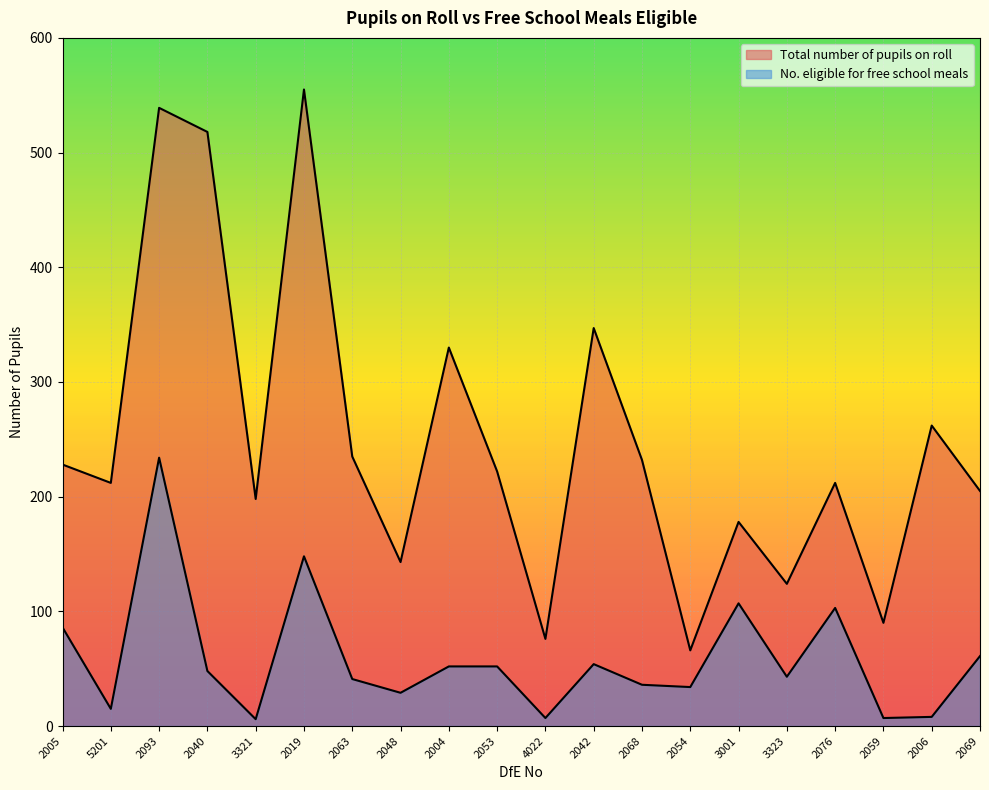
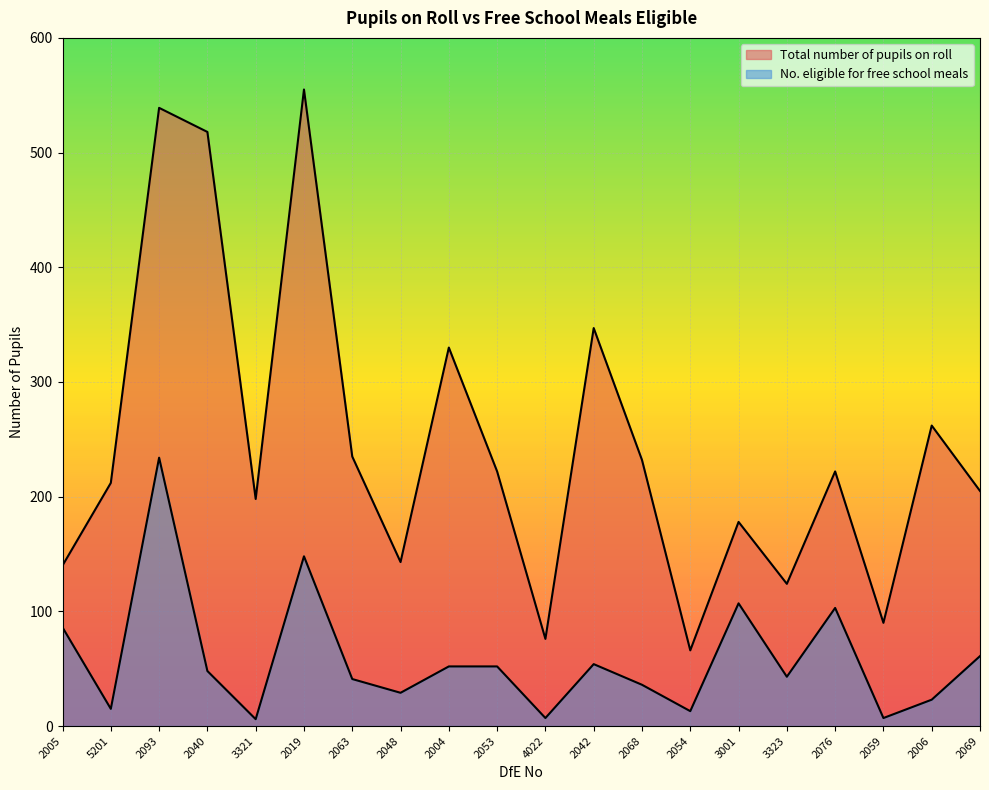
Total number of pupils on roll, 2005: 228 -> 140
No. eligible for free school meals, 2054: 34 -> 13
Total number of pupils on roll, 2076: 212 -> 222
No. eligible for free school meals, 2006: 8 -> 23
